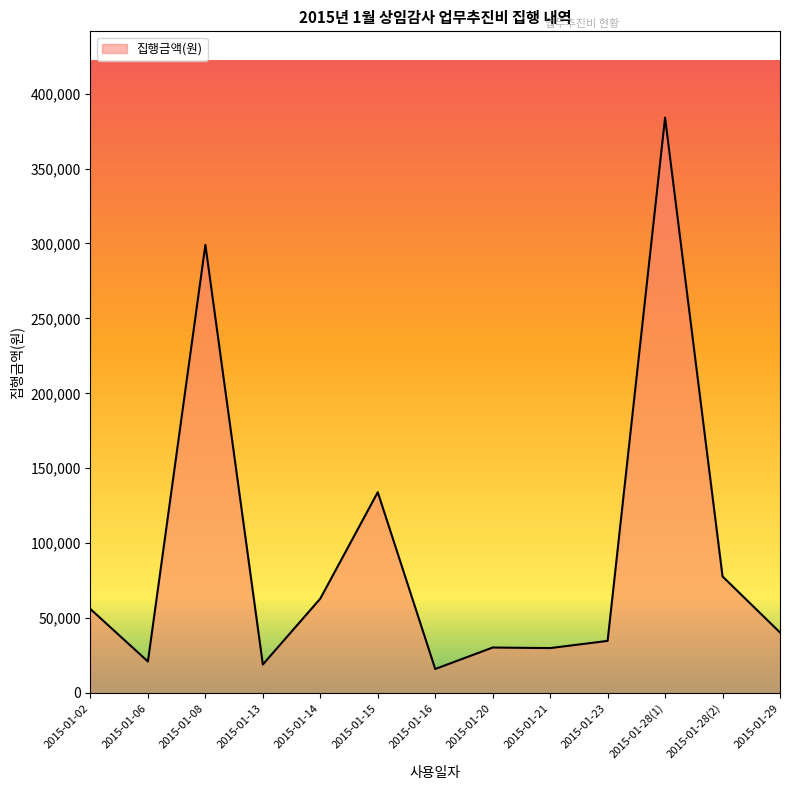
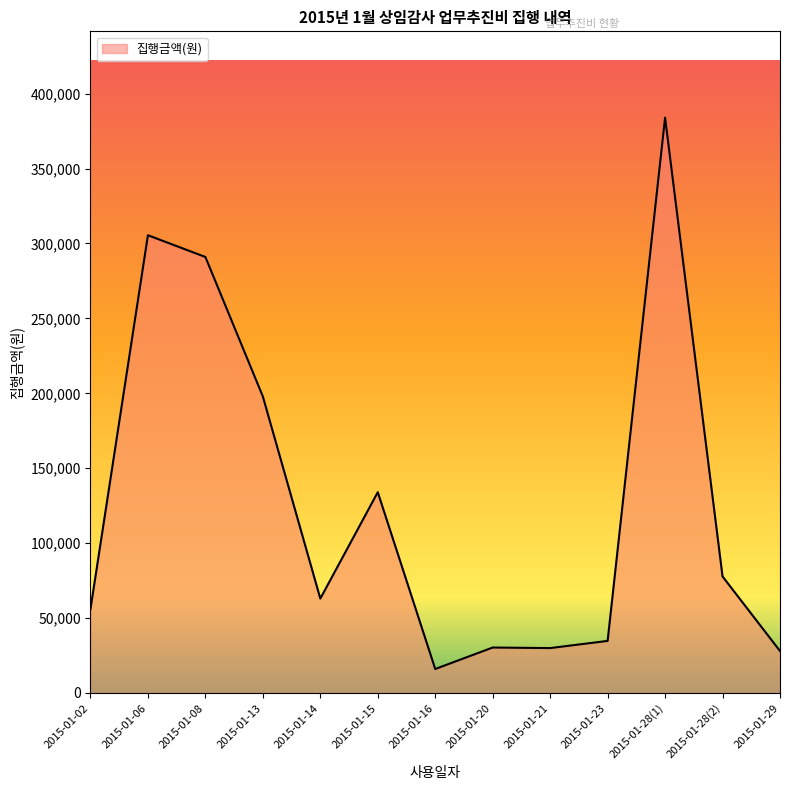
2015-01-06: 21,000 -> 306,000
2015-01-08: 299,000 -> 291,000
2015-01-13: 19,000 -> 198,000
2015-01-29: 40,000 -> 28,000
